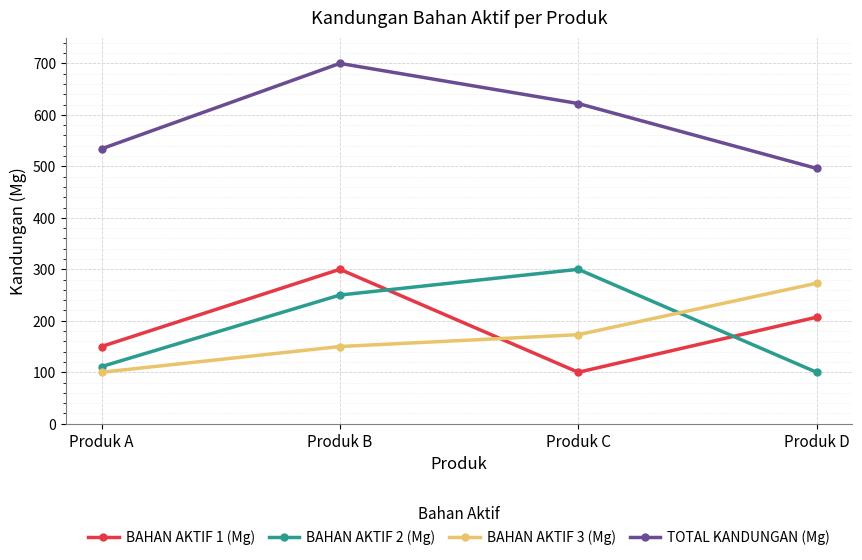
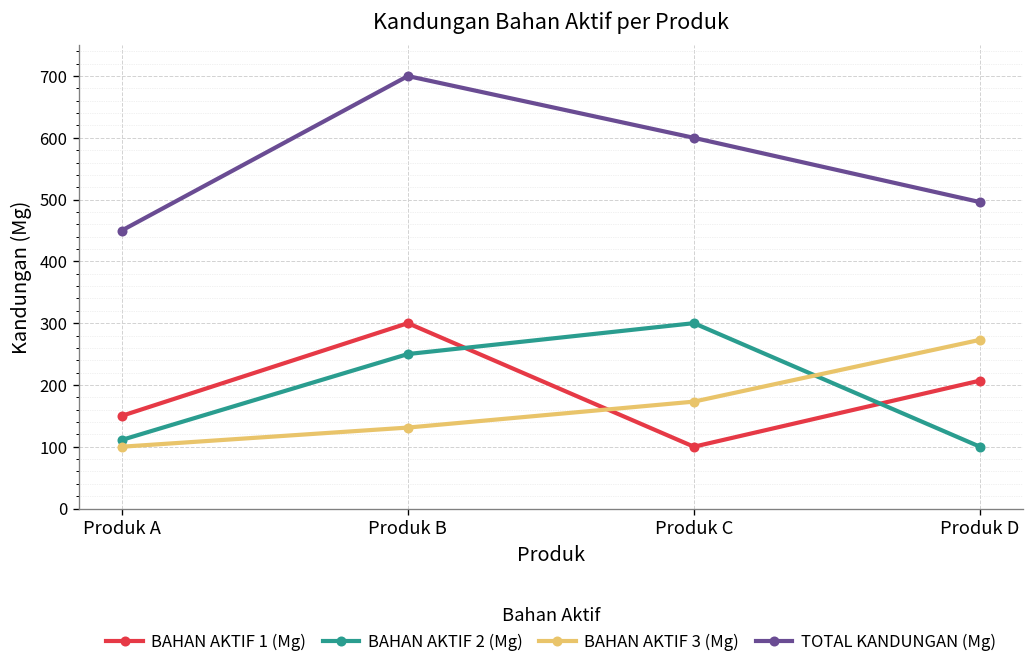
TOTAL KANDUNGAN (Mg), Produk A: 530 -> 450
BAHAN AKTIF 3 (Mg), Produk B: 150 -> 130
TOTAL KANDUNGAN (Mg), Produk C: 620 -> 600
